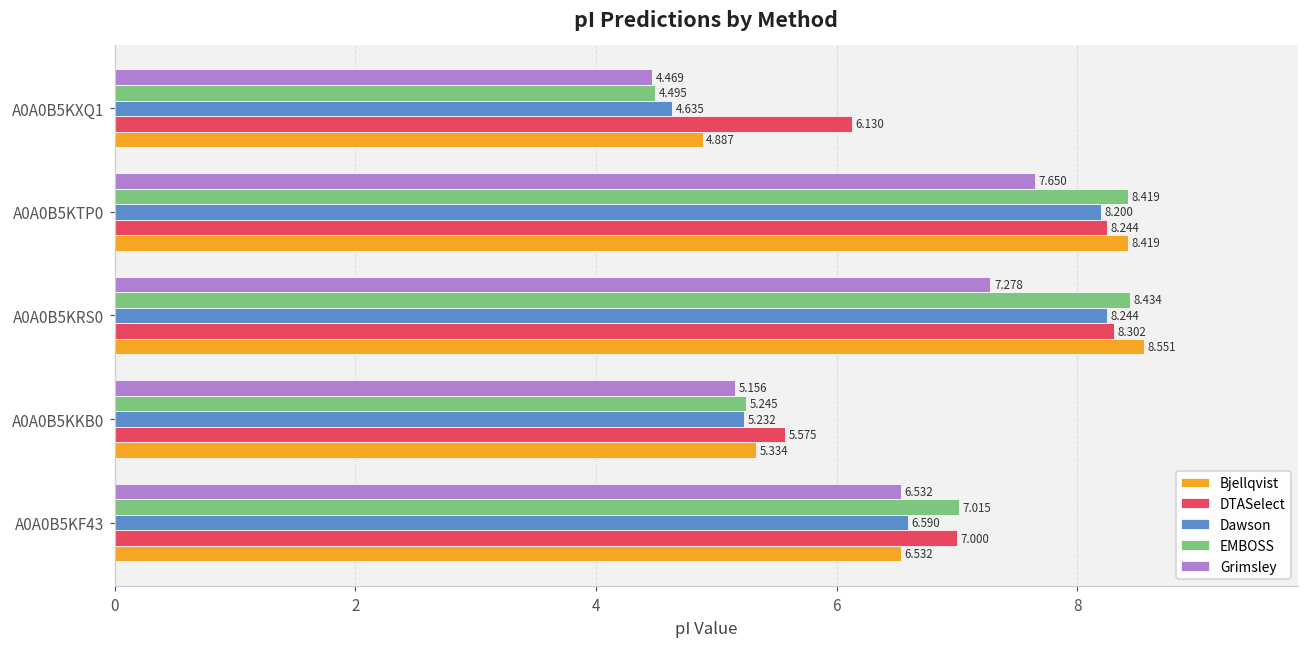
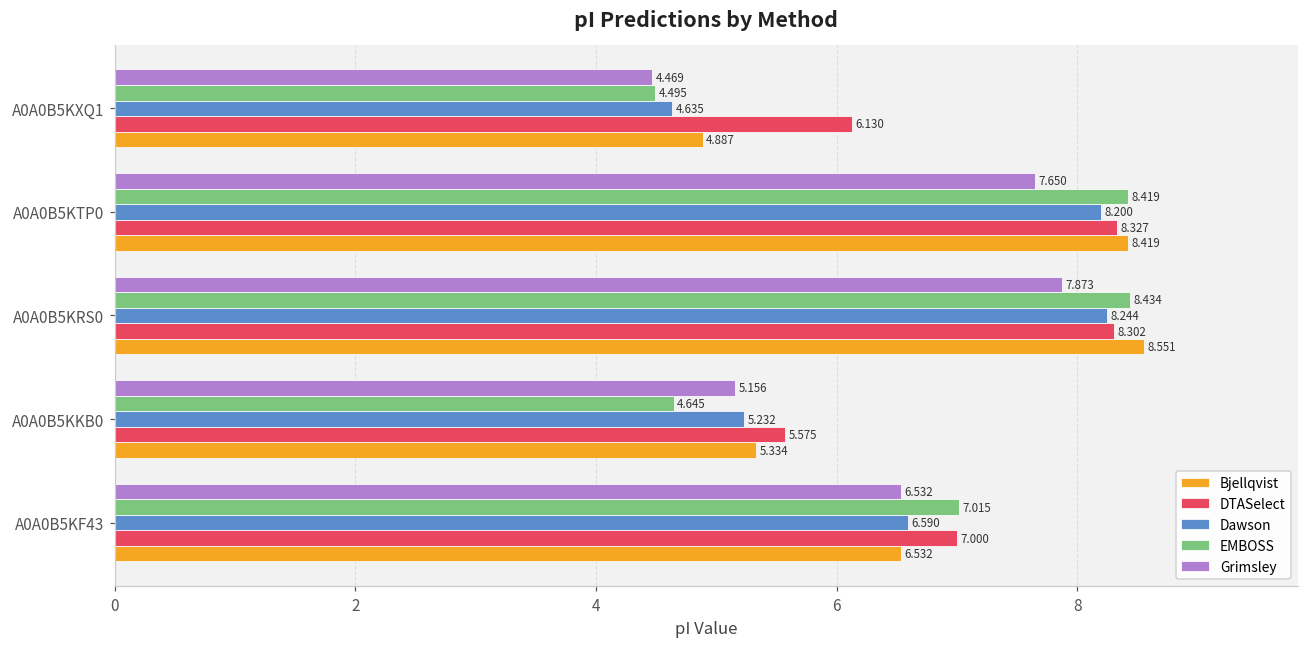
DTASelect, A0A0B5KTP0: 8.244 -> 8.327
Grimsley, A0A0B5KRS0: 7.278 -> 7.873
EMBOSS, A0A0B5KKB0: 5.245 -> 4.645
